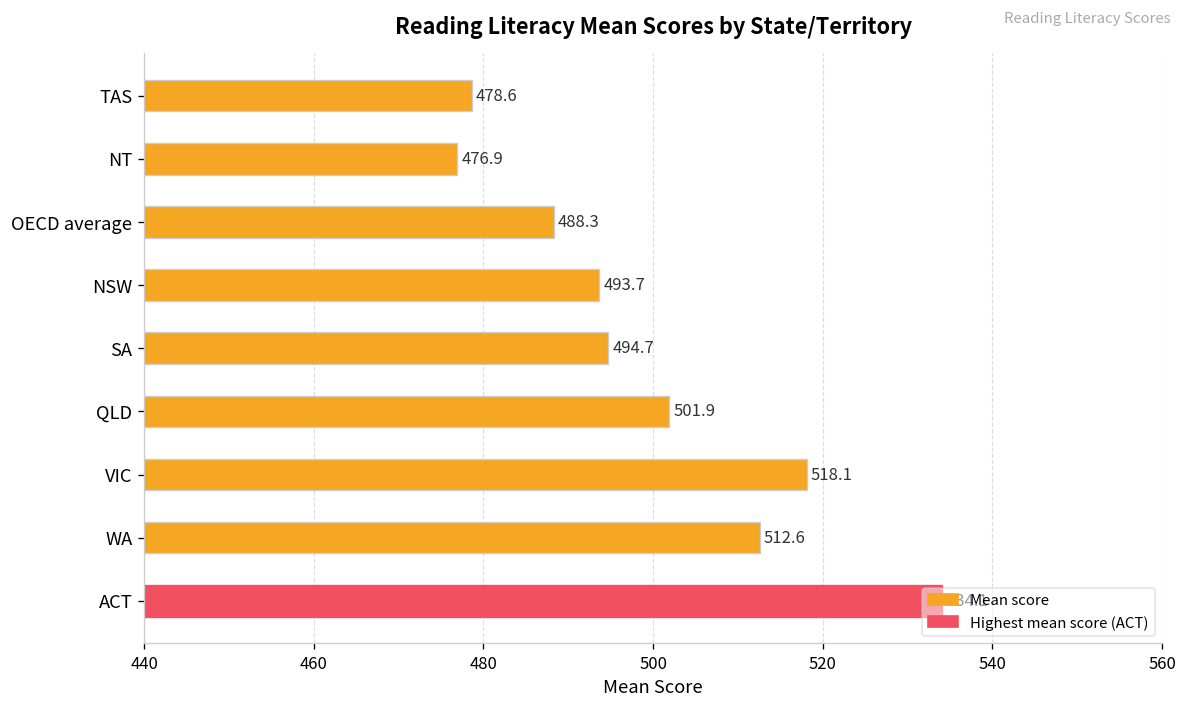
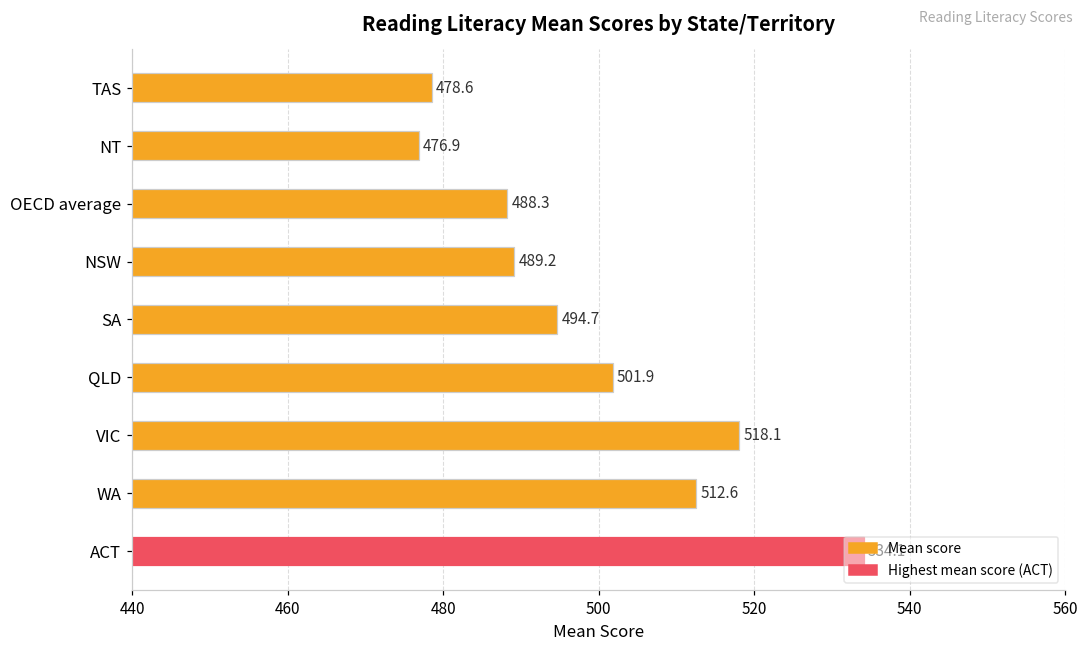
NSW: 493.7 -> 489.2
